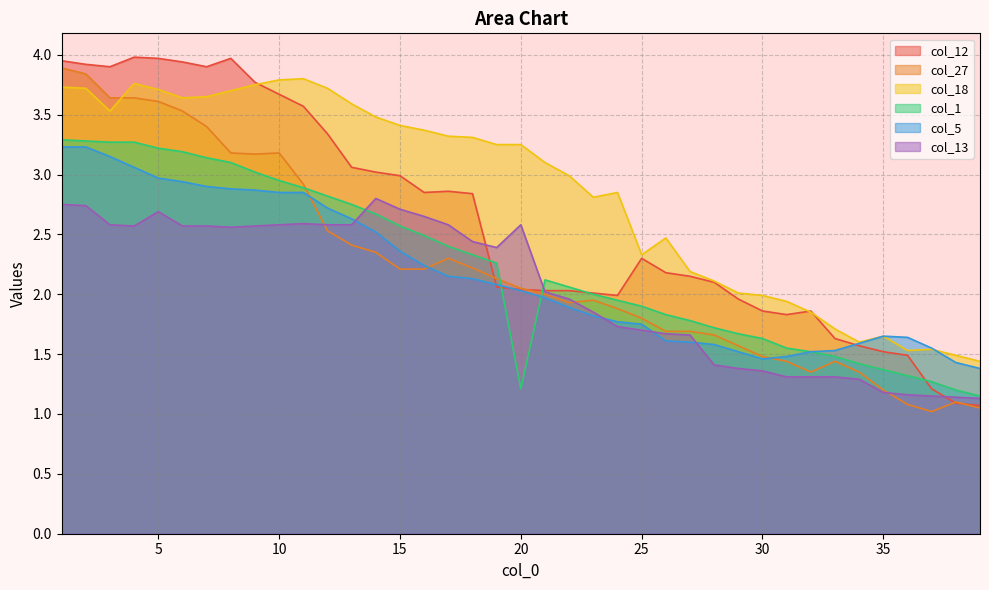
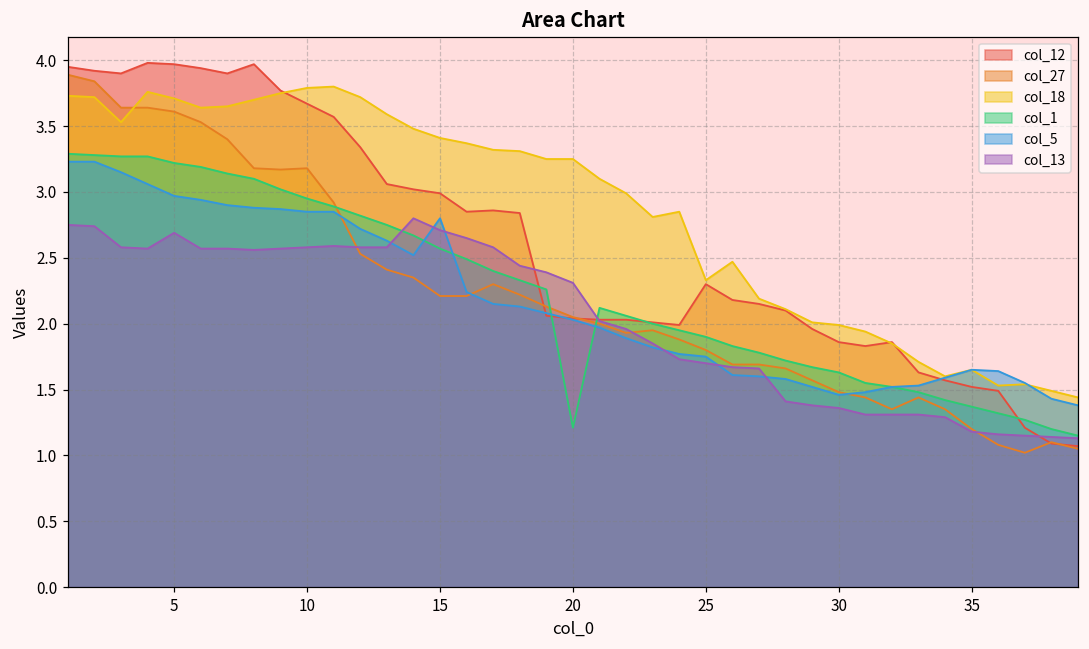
col_5, 15: 2.36 -> 2.80
col_13, 20: 2.58 -> 2.31
